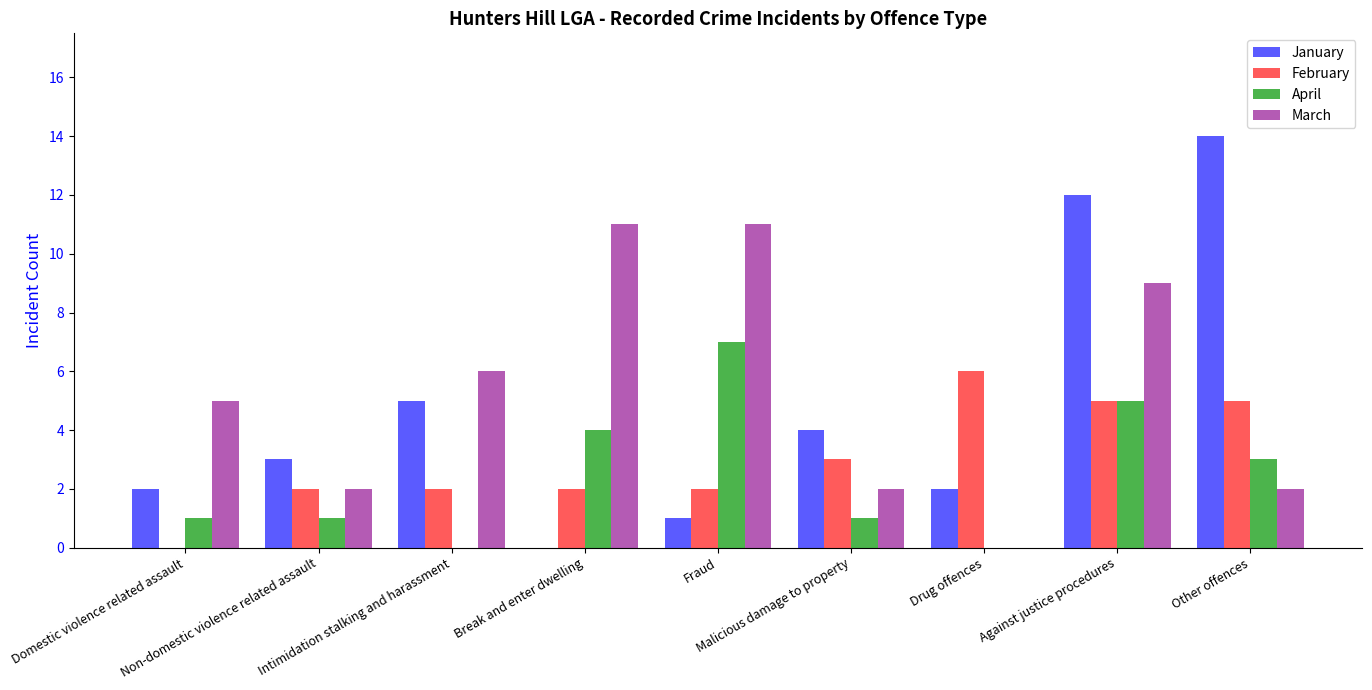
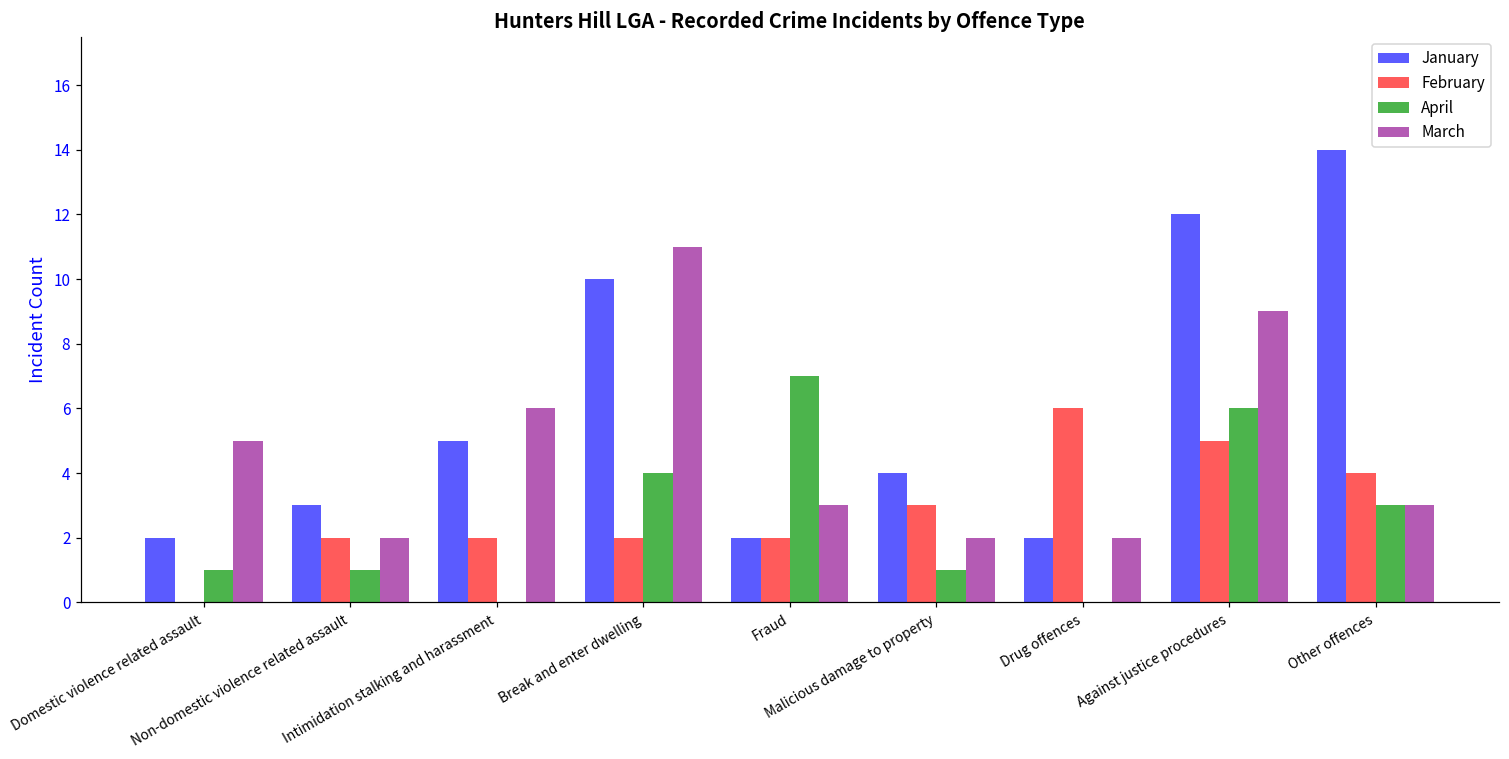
January, Break and enter dwelling: 0 -> 10
January, Fraud: 1 -> 2
March, Fraud: 11 -> 3
March, Drug offences: 0 -> 2
April, Against justice procedures: 5 -> 6
February, Other offences: 5 -> 4
March, Other offences: 2 -> 3
